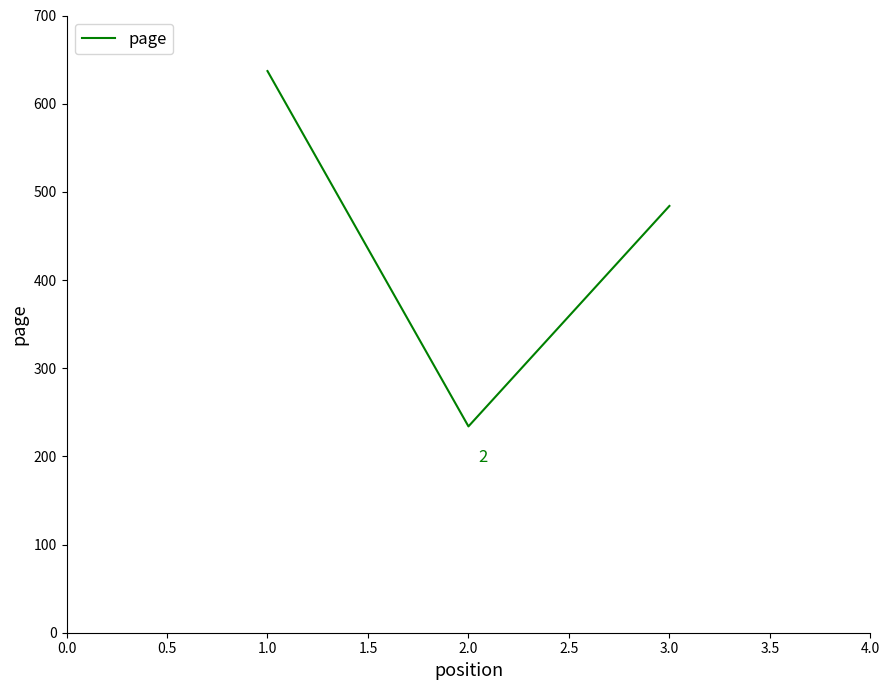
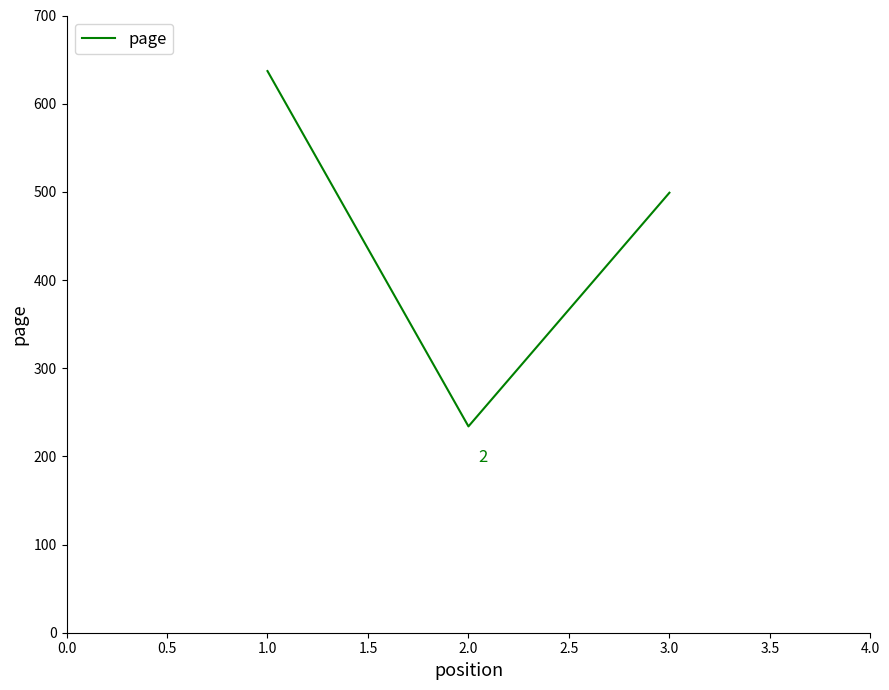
3.0: 480 -> 500
